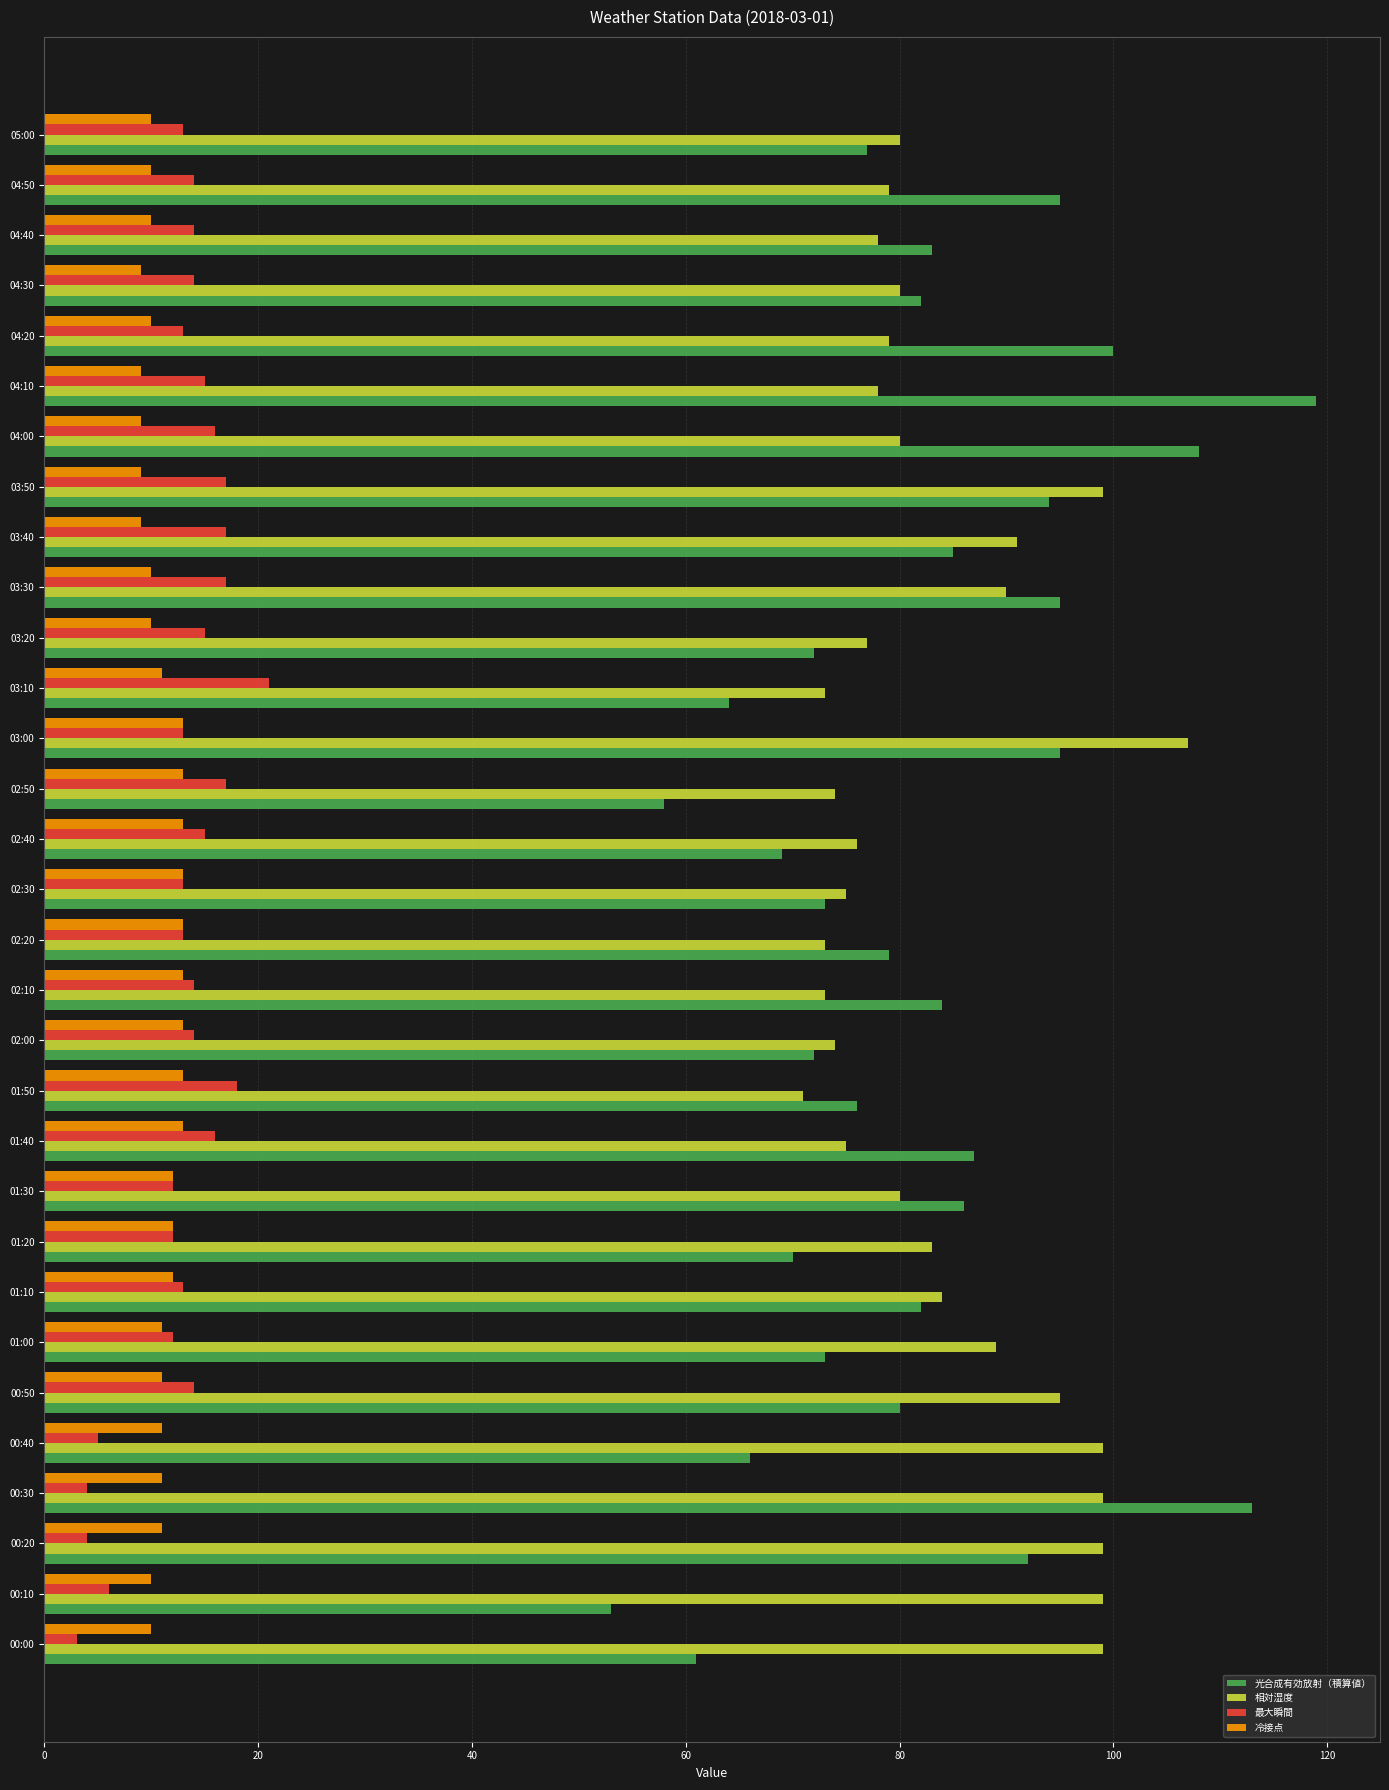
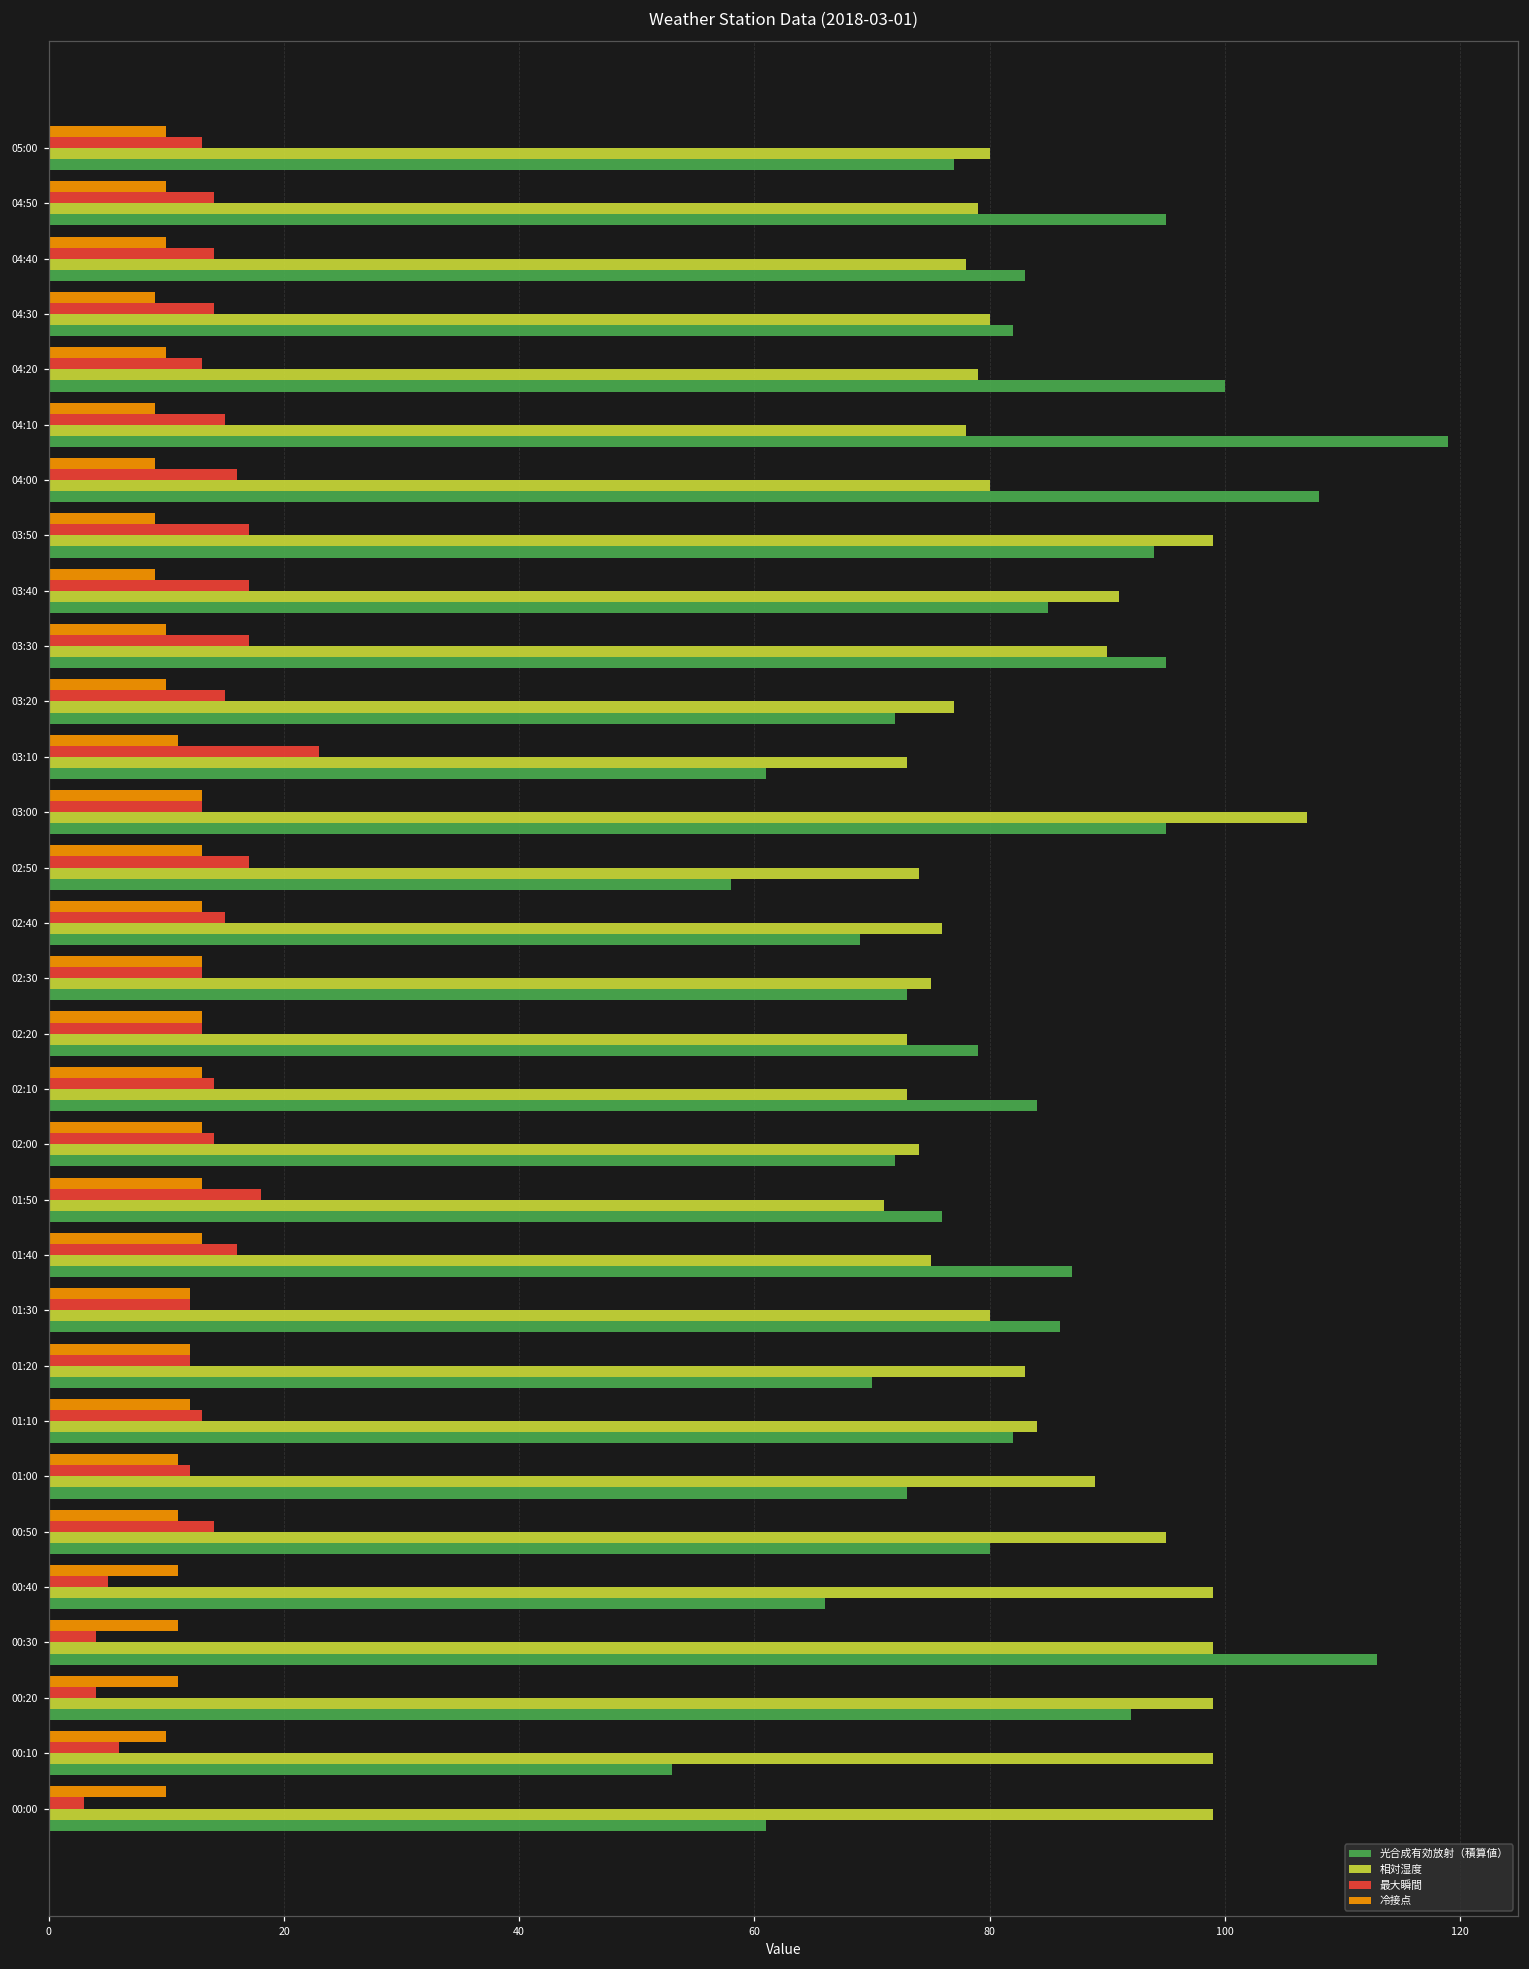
最大瞬間, 03:10: 21 -> 23
光合成有効放射（積算値）, 03:10: 64 -> 61
